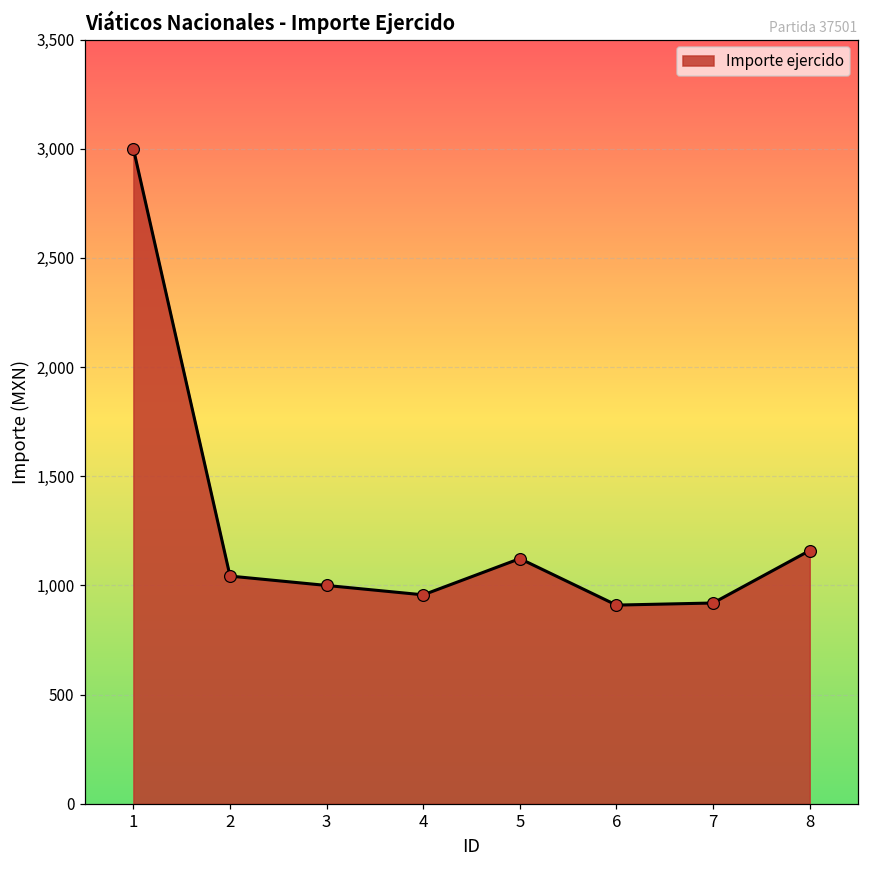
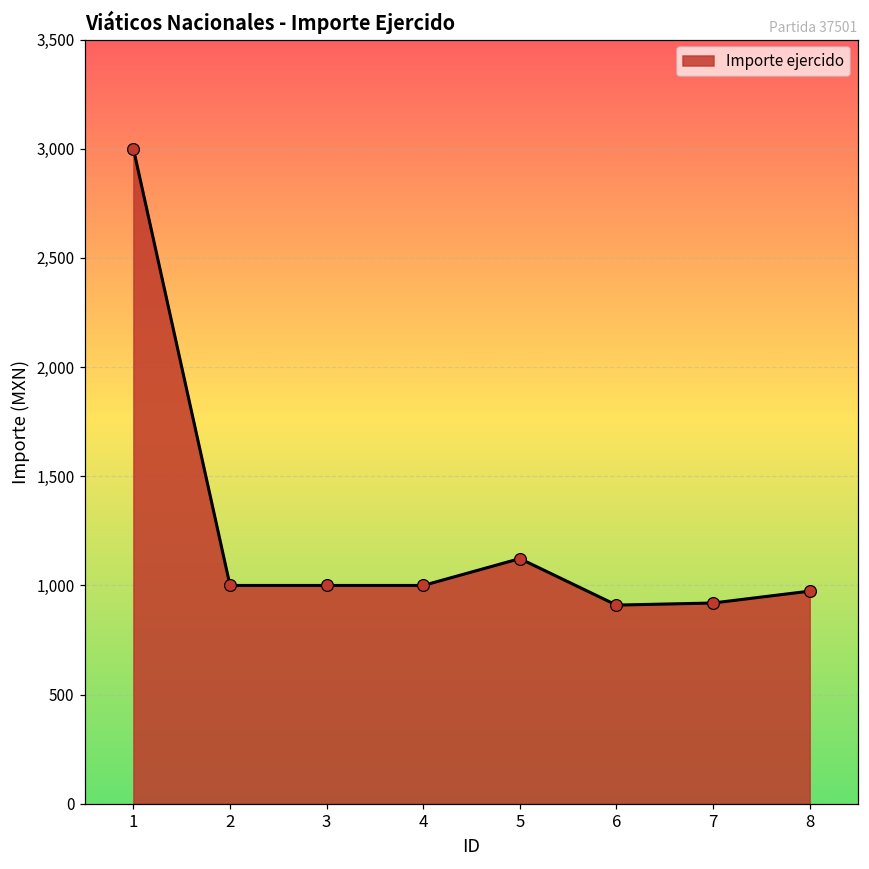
2: 1,040 -> 1,000
4: 960 -> 1,000
8: 1,160 -> 970
